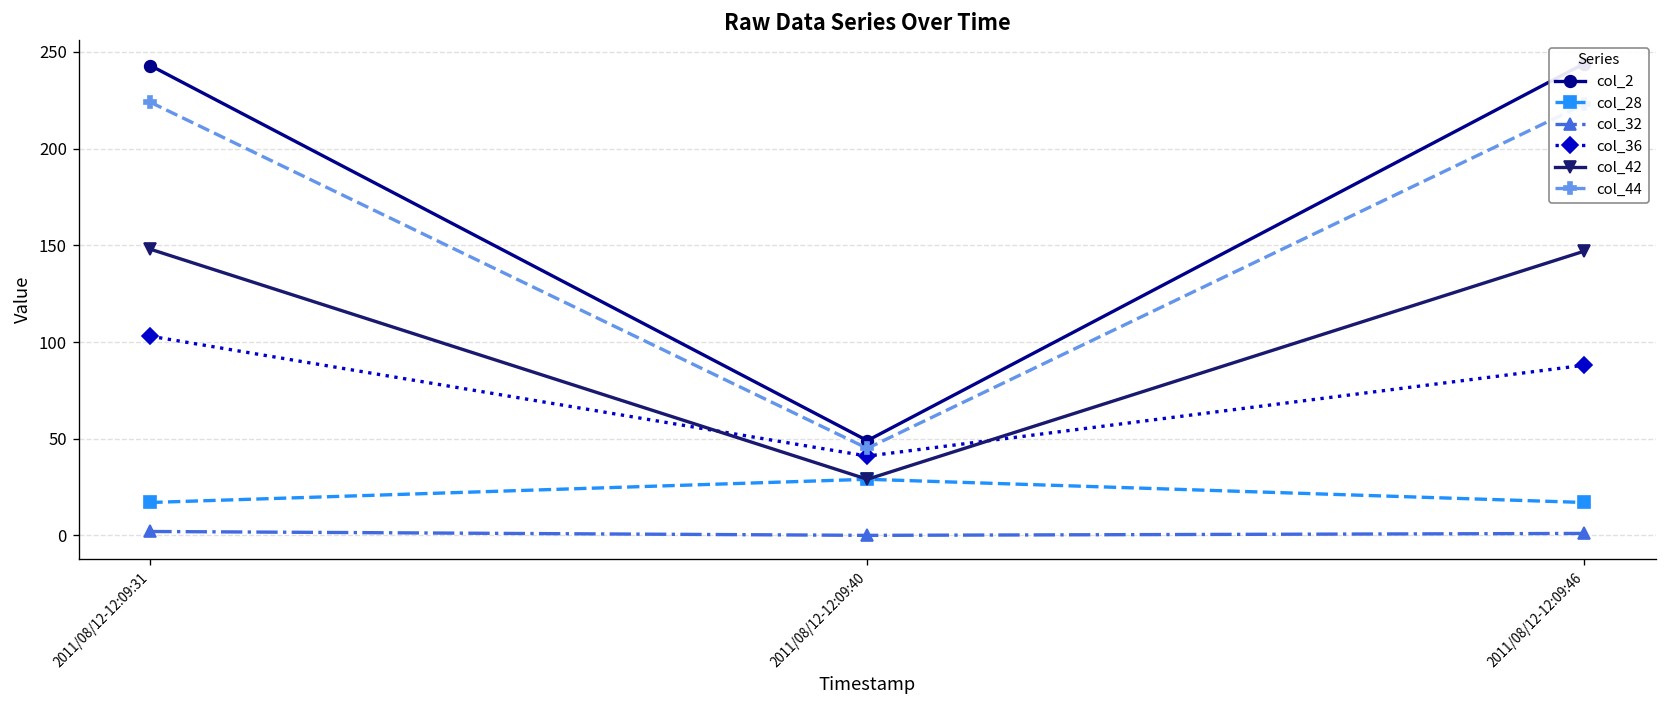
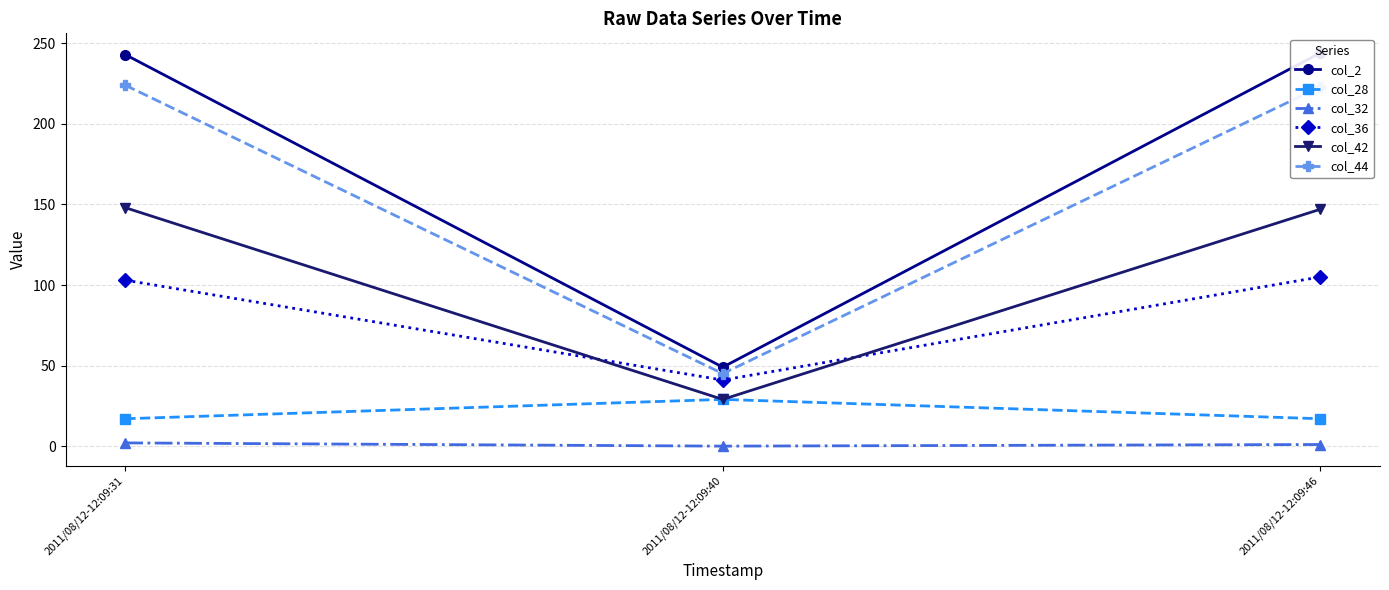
col_36, 2011/08/12-12:09:46: 88 -> 105
